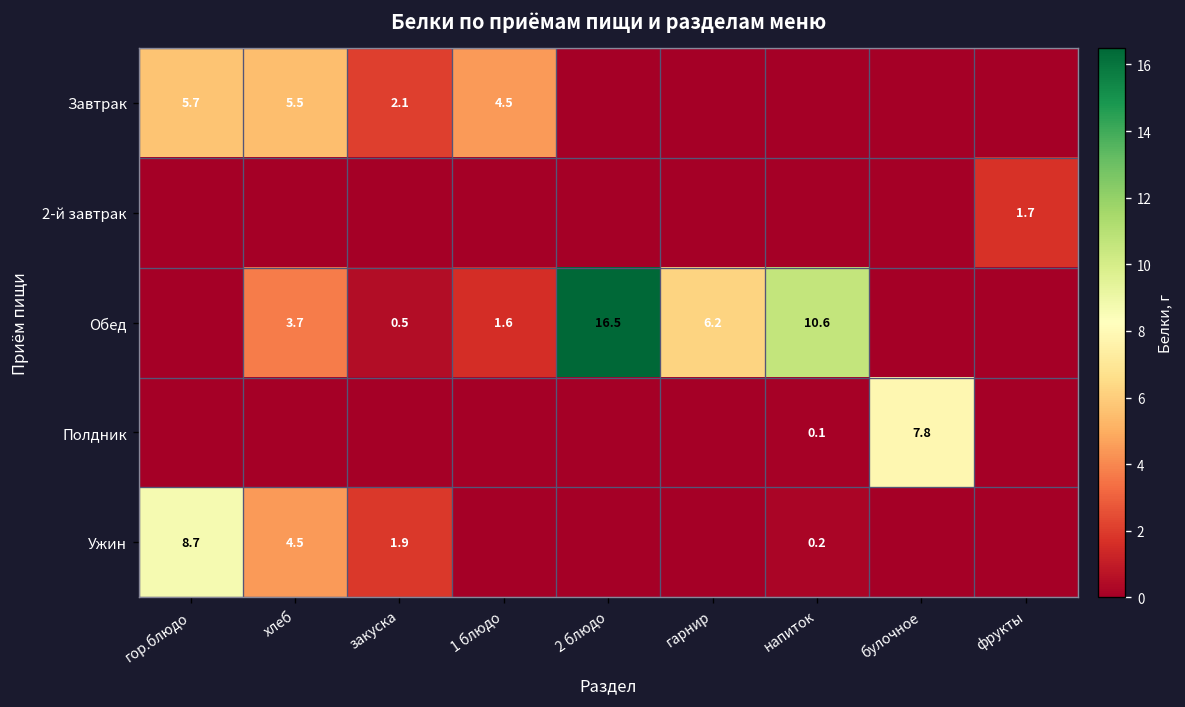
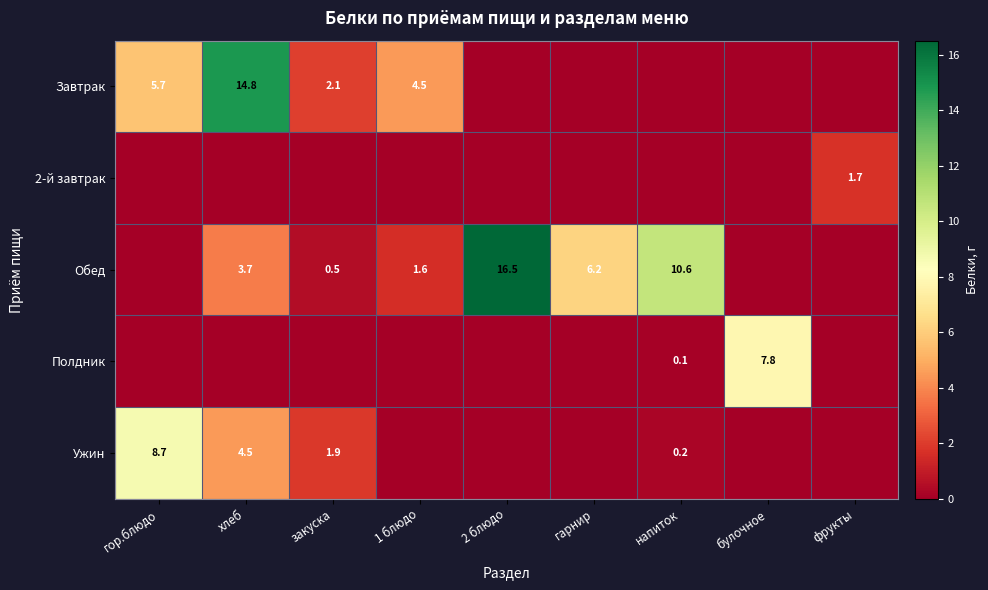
Завтрак, хлеб: 5.5 -> 14.8
